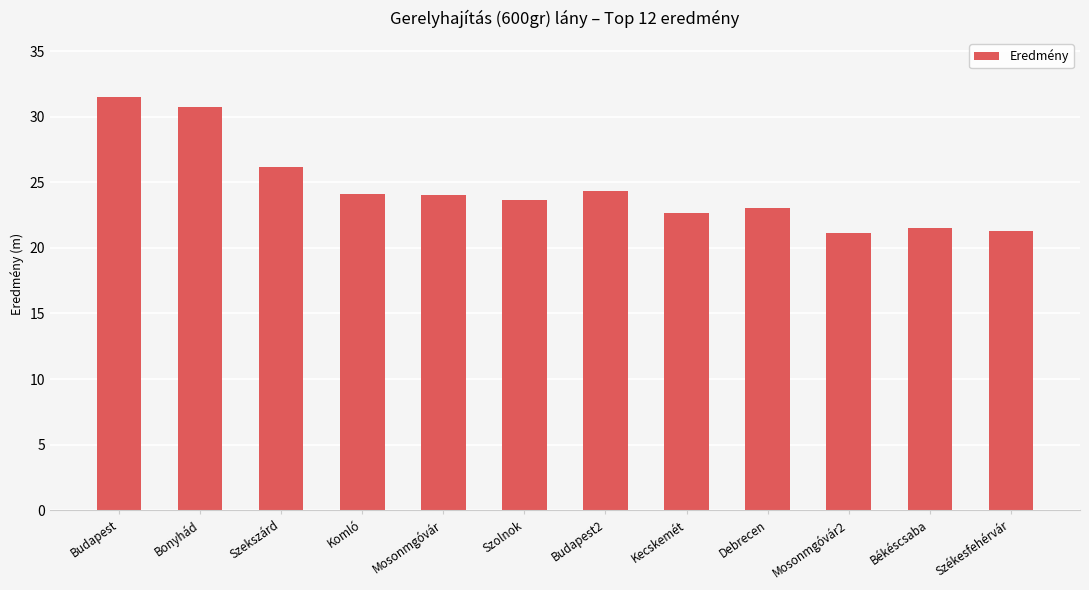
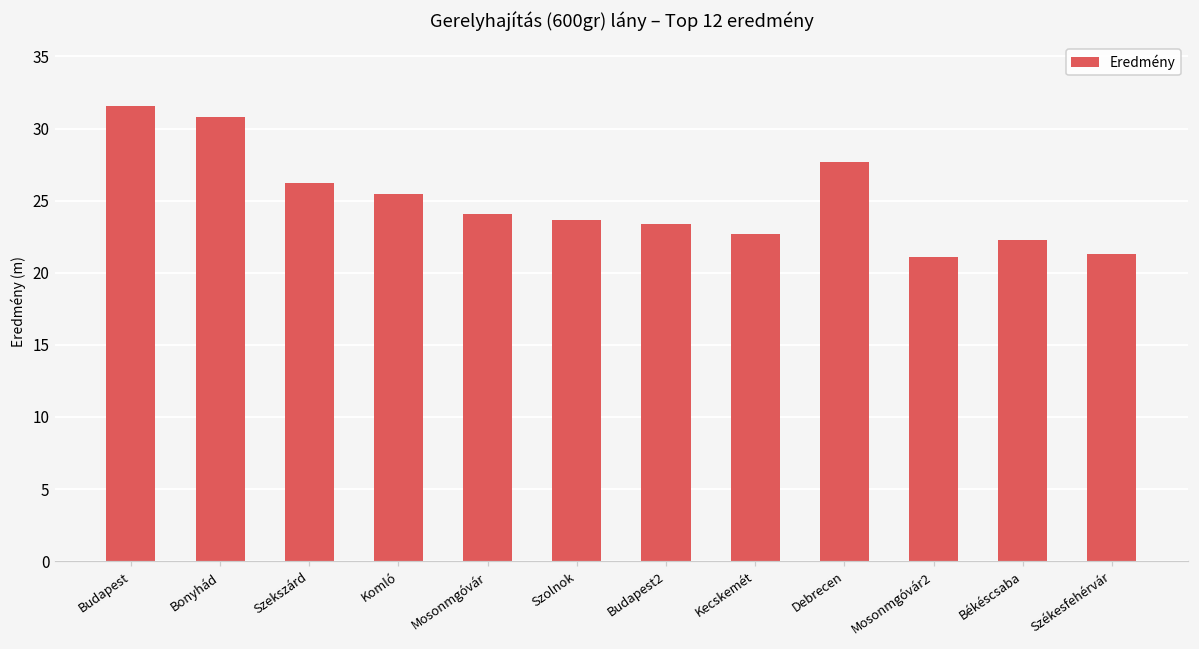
Komló: 24.1 -> 25.4
Budapest2: 24.3 -> 23.4
Debrecen: 23.1 -> 27.7
Békéscsaba: 21.6 -> 22.3
